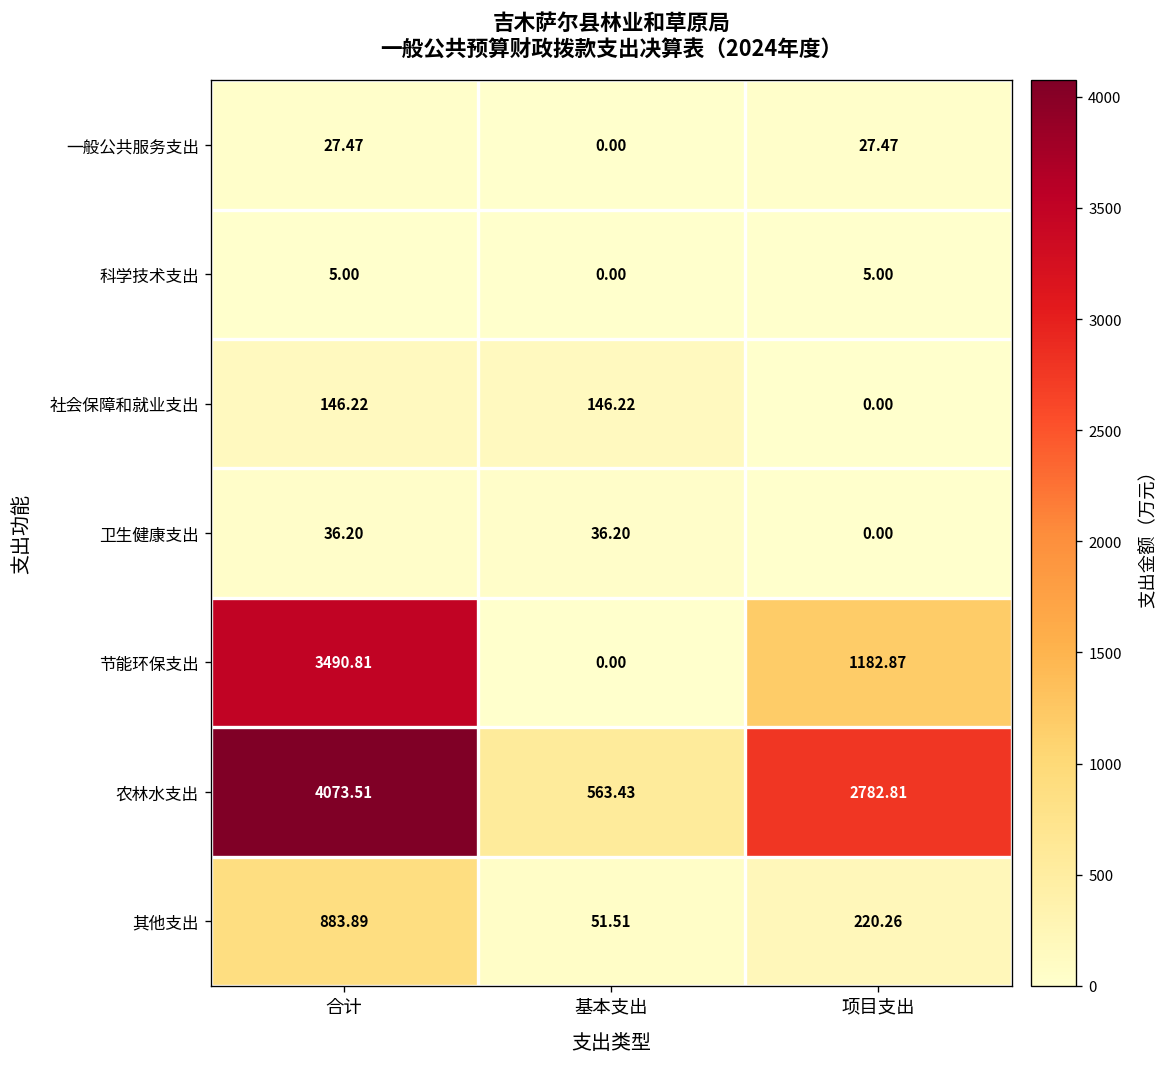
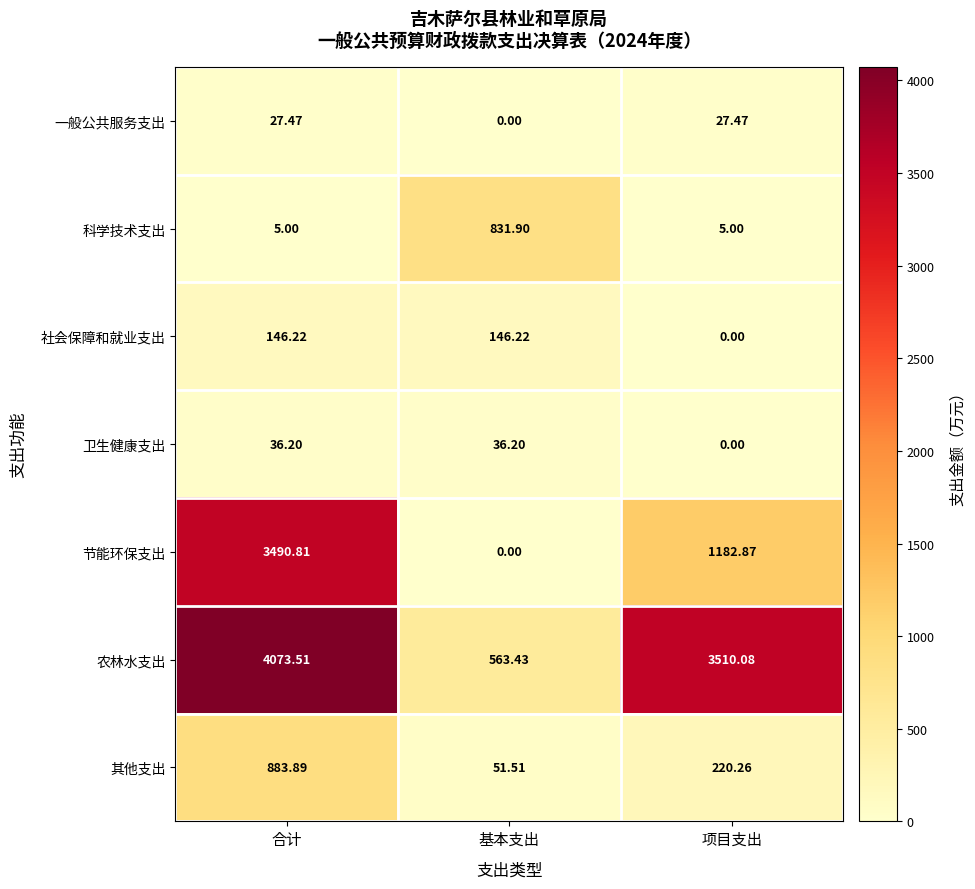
科学技术支出, 基本支出: 0.00 -> 831.90
农林水支出, 项目支出: 2782.81 -> 3510.08
